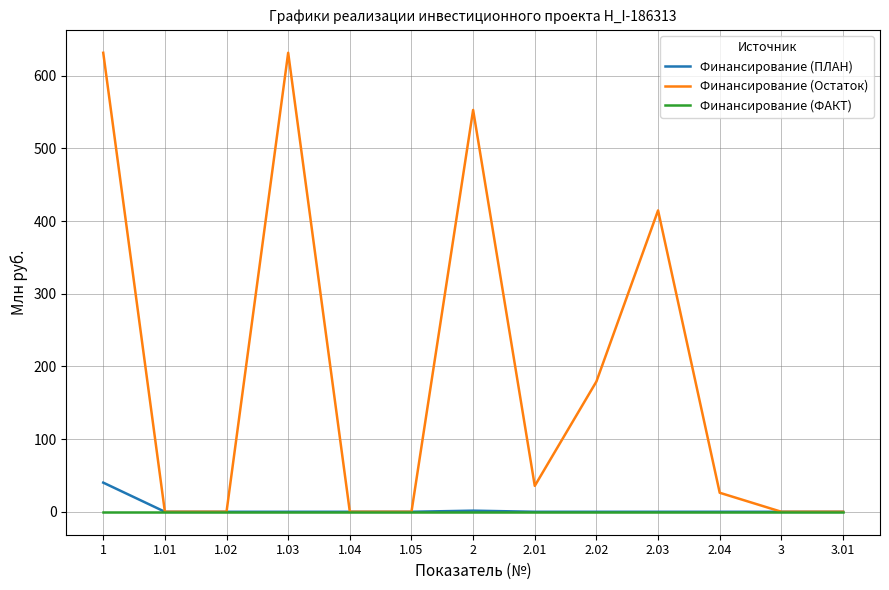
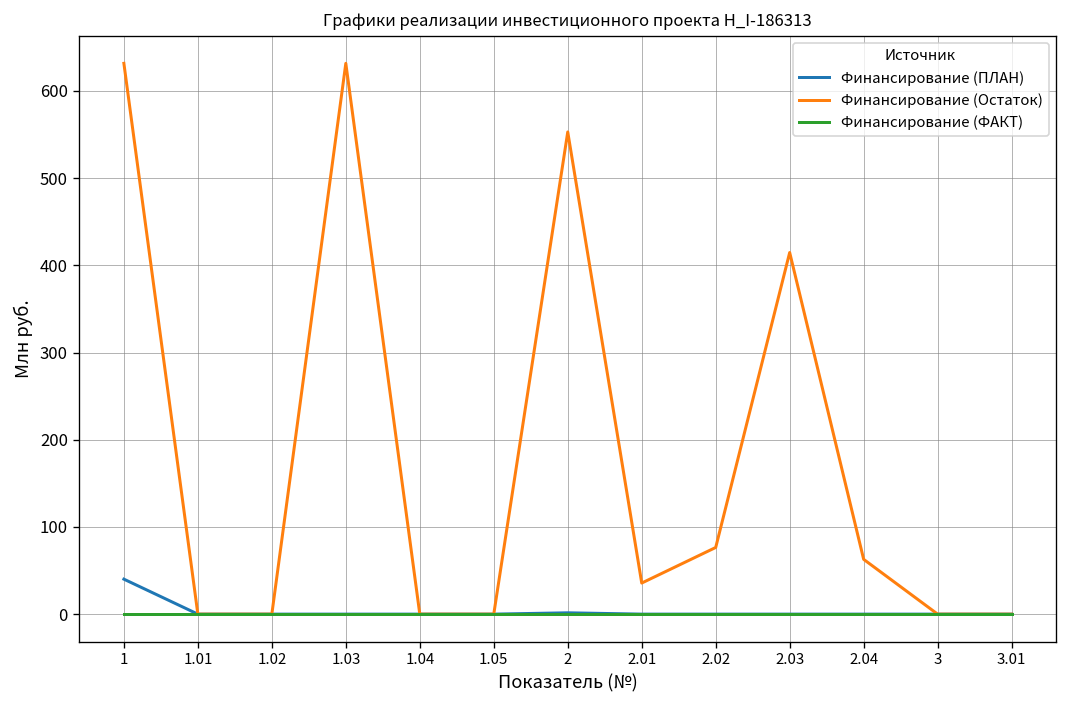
Финансирование (Остаток), 2.02: 180 -> 80
Финансирование (Остаток), 2.04: 30 -> 60
